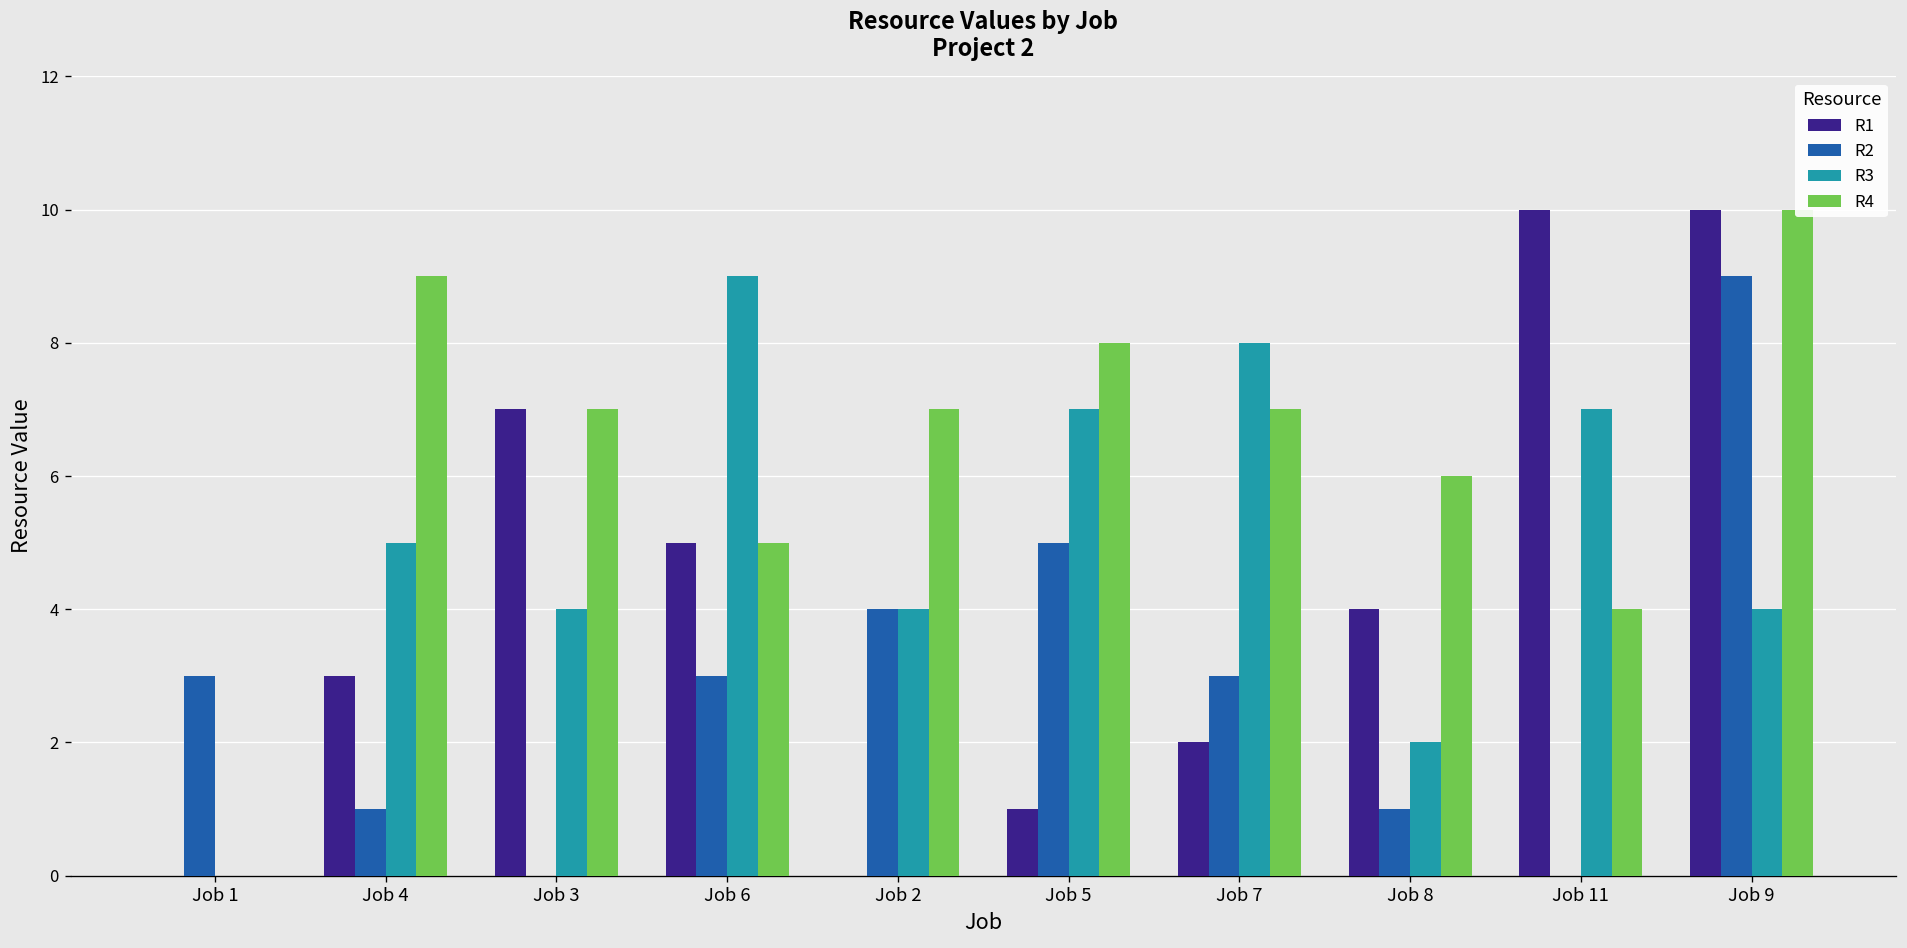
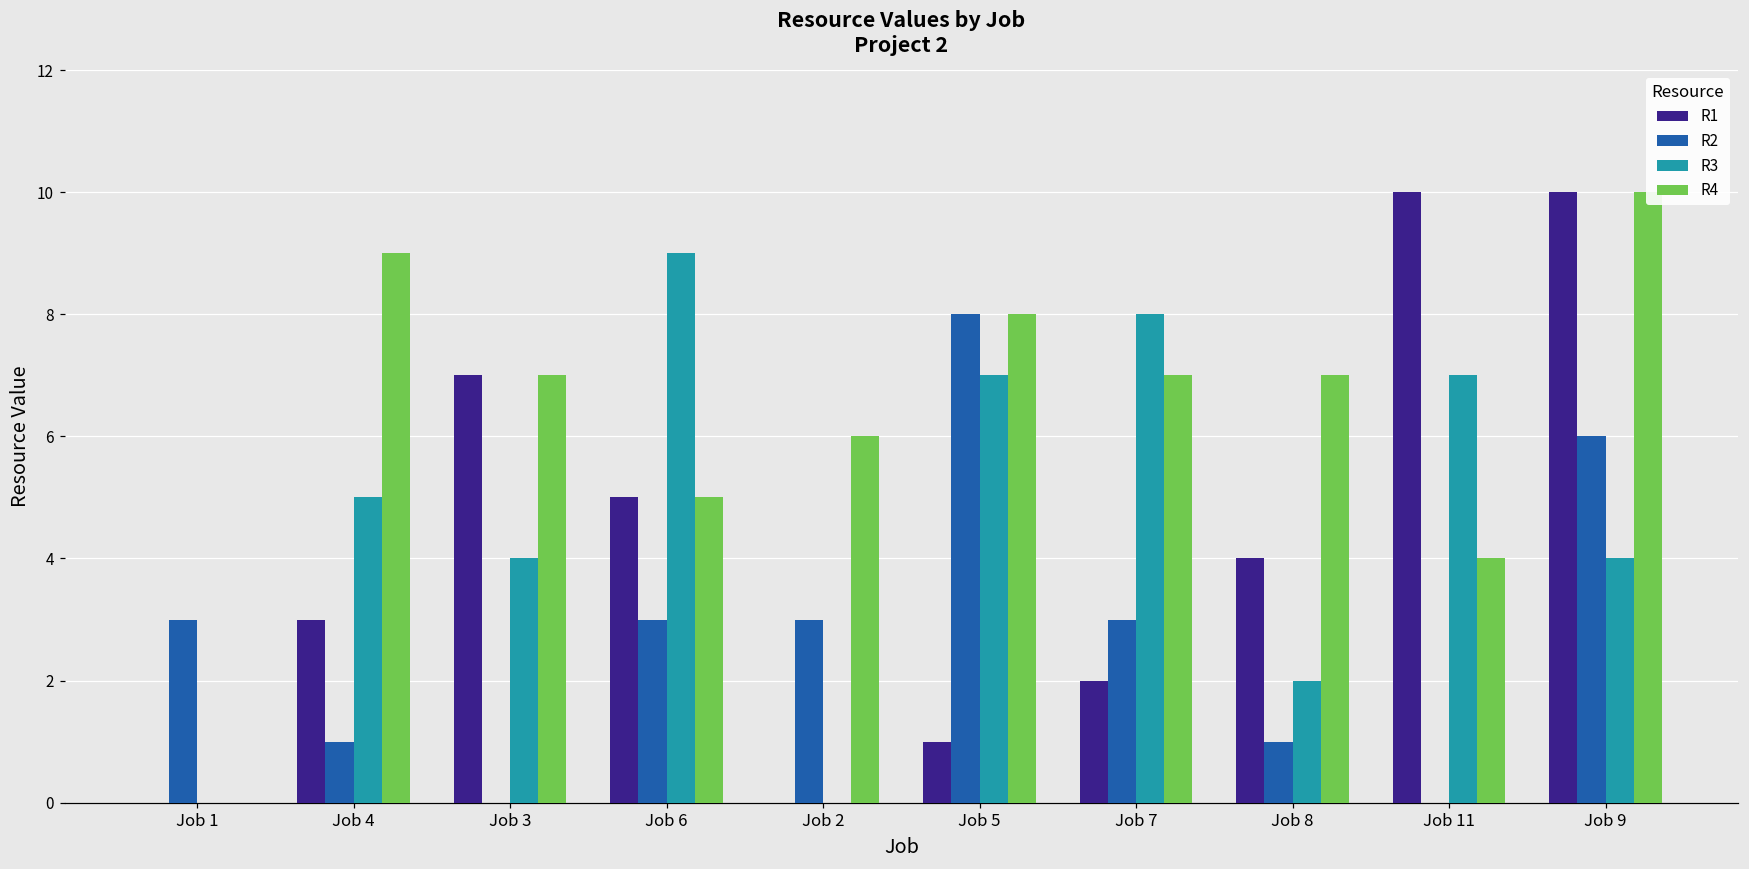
R2, Job 2: 4 -> 3
R3, Job 2: 4 -> 0
R4, Job 2: 7 -> 6
R2, Job 5: 5 -> 8
R4, Job 8: 6 -> 7
R2, Job 9: 9 -> 6
